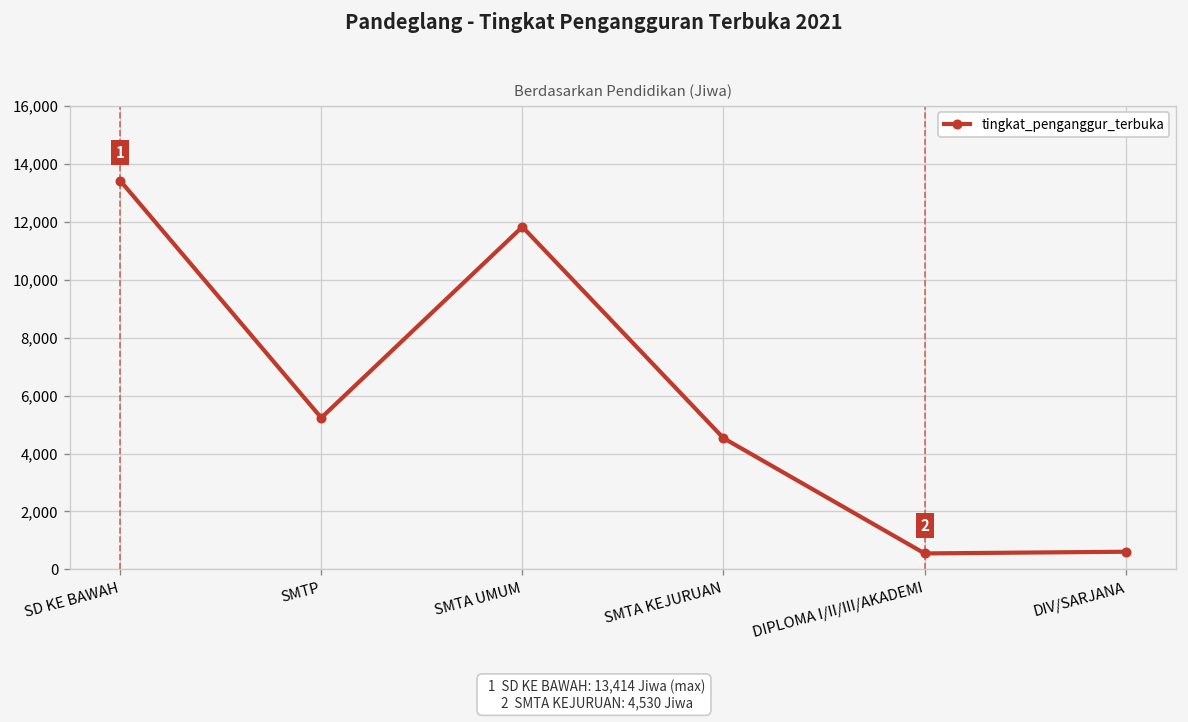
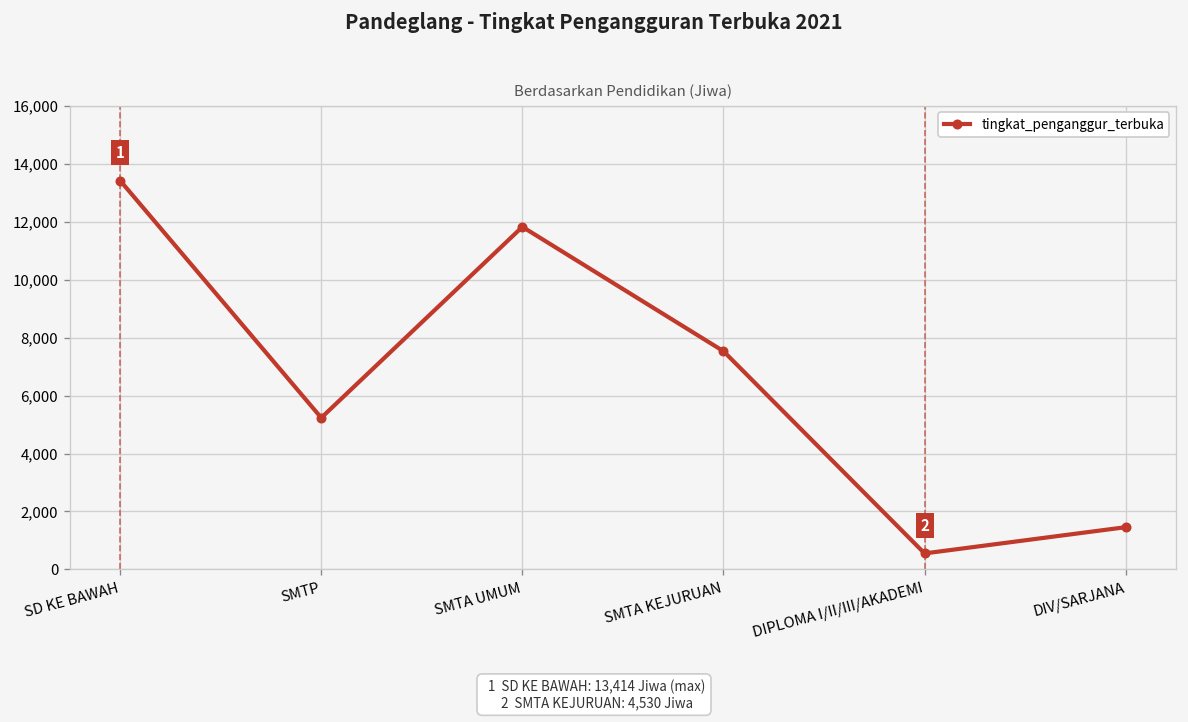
SMTA KEJURUAN: 4,500 -> 7,500
DIV/SARJANA: 600 -> 1,500
